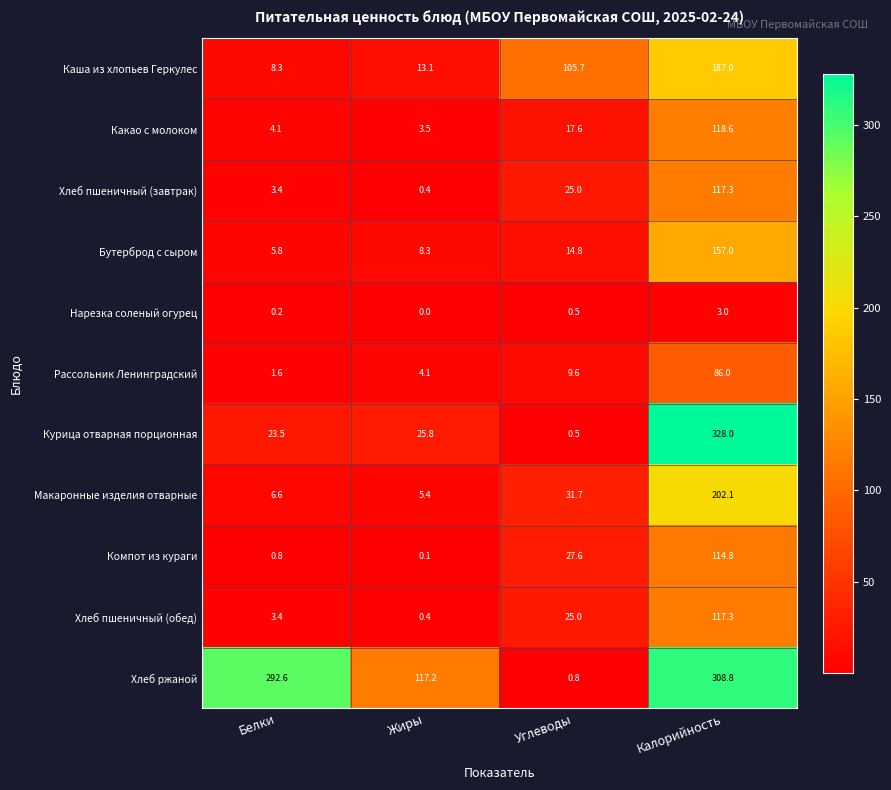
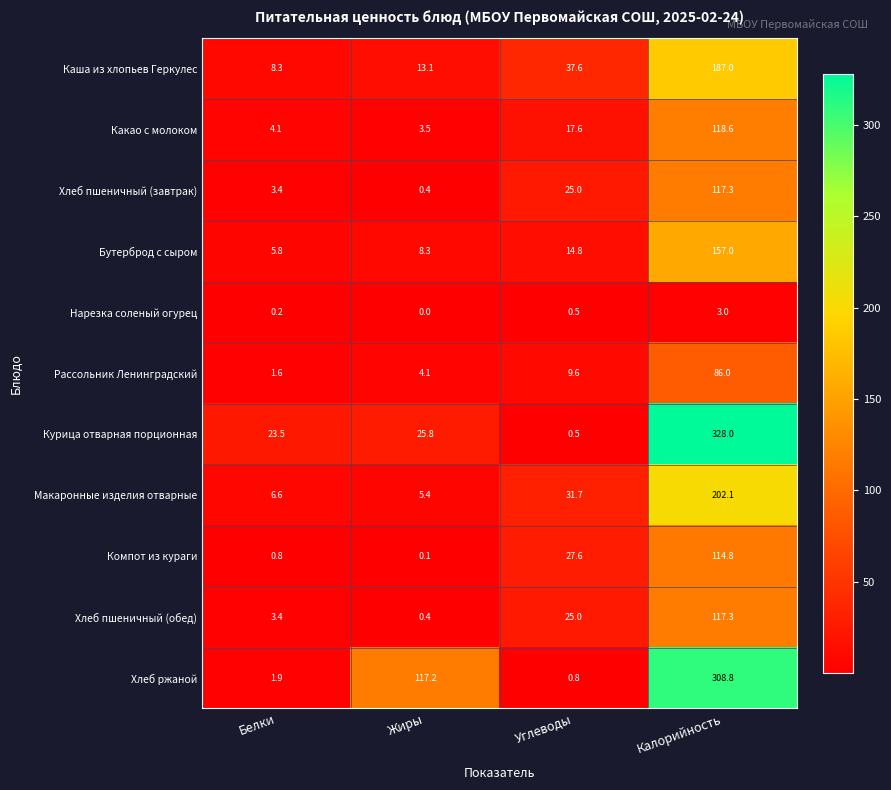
Каша из хлопьев Геркулес, Углеводы: 105.7 -> 37.6
Хлеб ржаной, Белки: 292.6 -> 1.9
